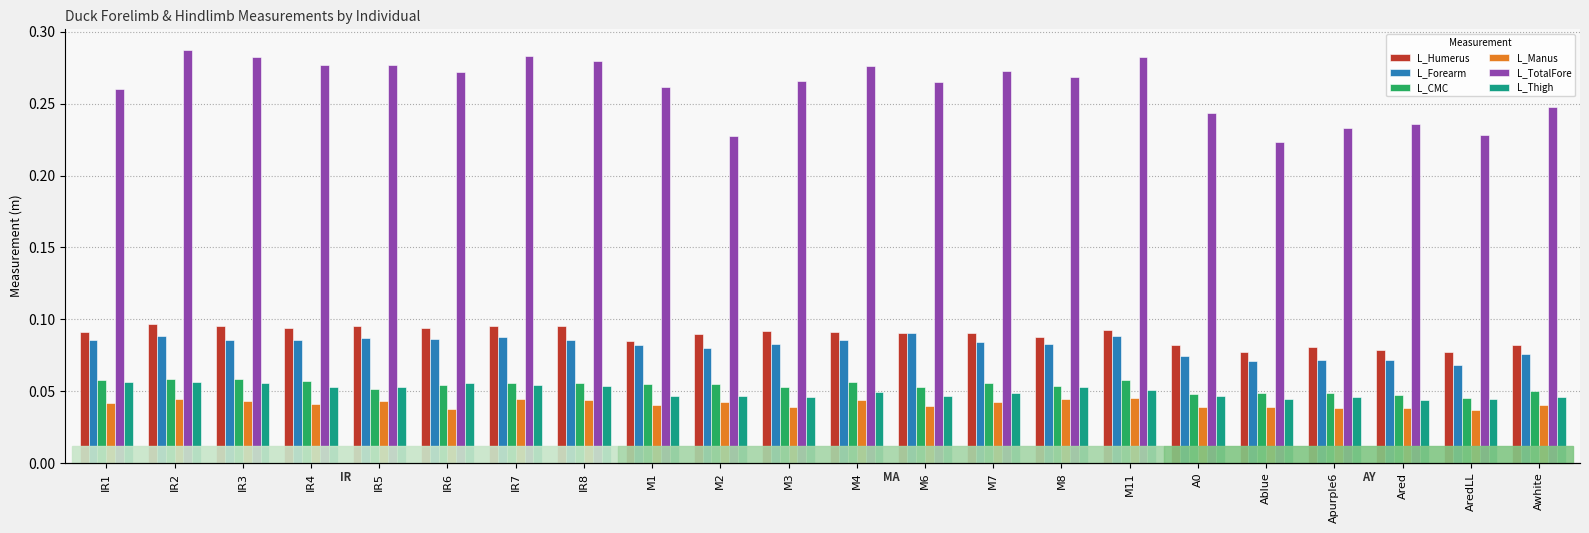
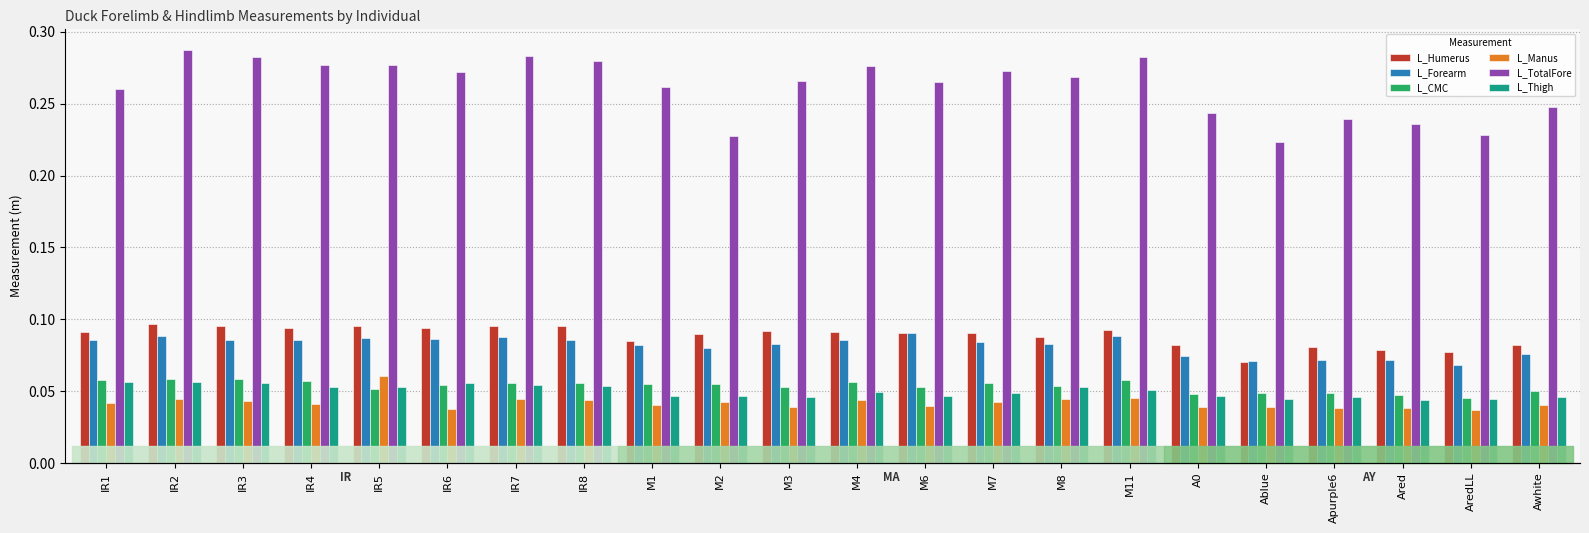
L_Manus, IR5: 0.043 -> 0.060
L_Humerus, Ablue: 0.077 -> 0.070
L_TotalFore, Apurple6: 0.233 -> 0.239
